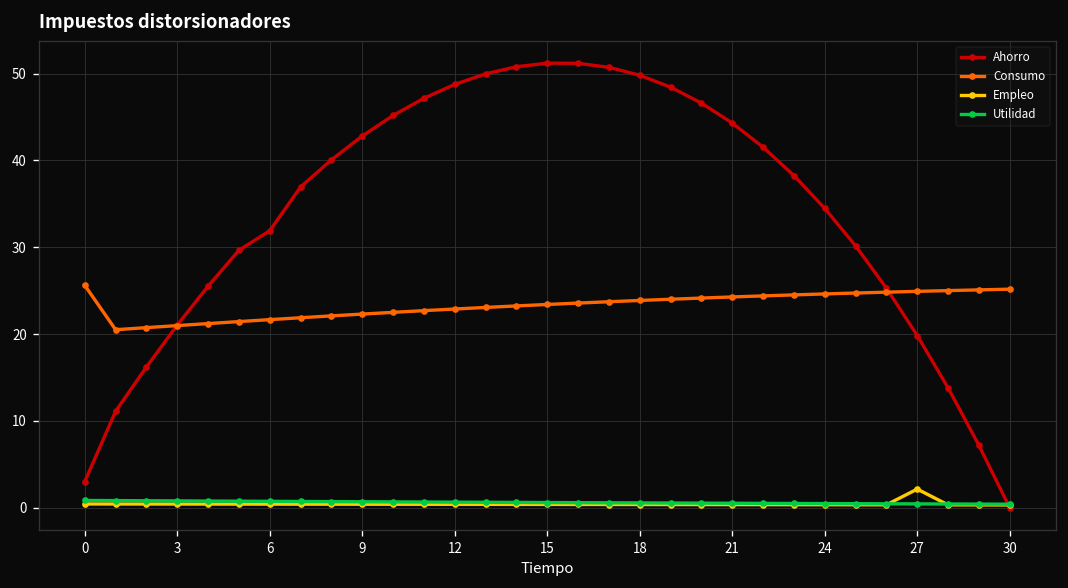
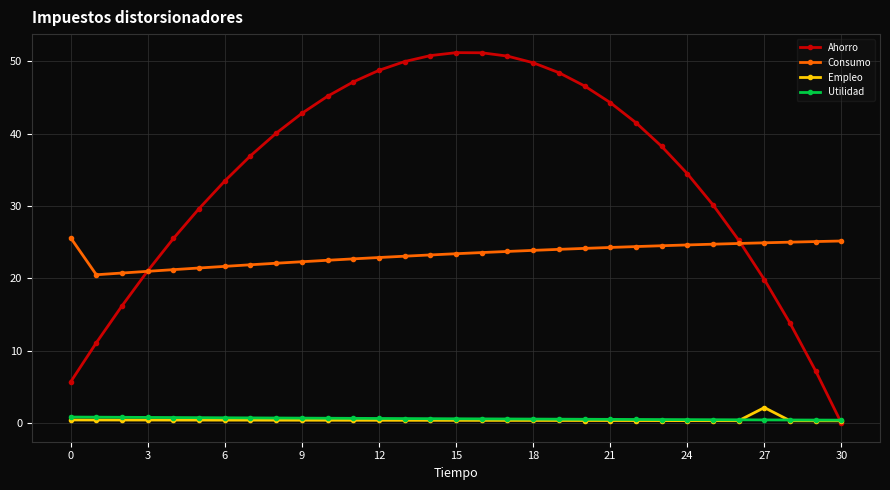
Ahorro, 0: 3 -> 6
Ahorro, 6: 32 -> 33
